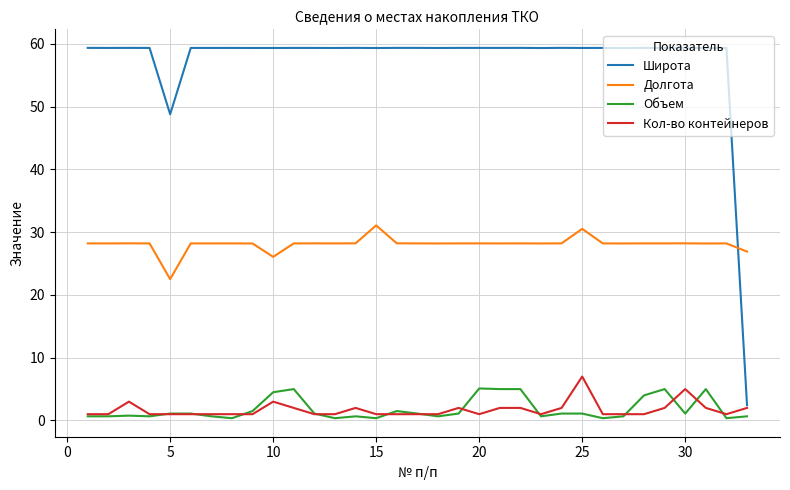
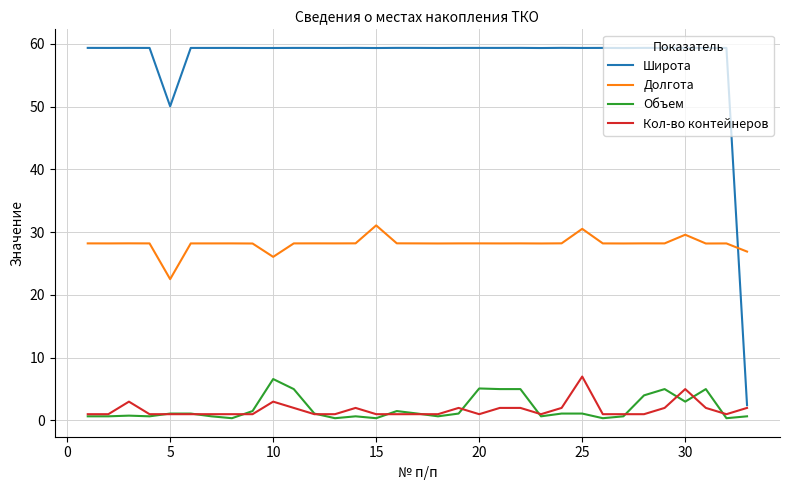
Широта, 5: 49 -> 50
Объем, 10: 5 -> 7
Долгота, 30: 28 -> 30
Объем, 30: 1 -> 3
